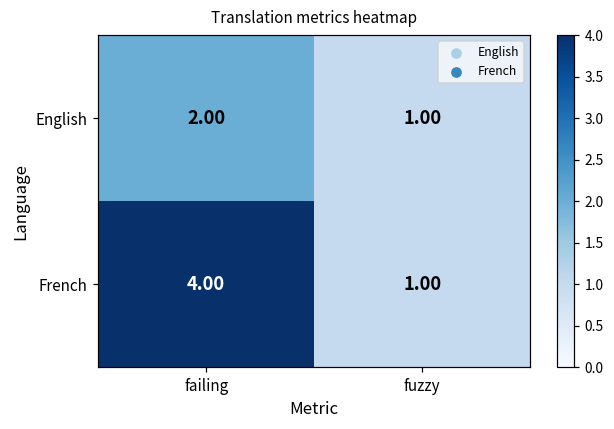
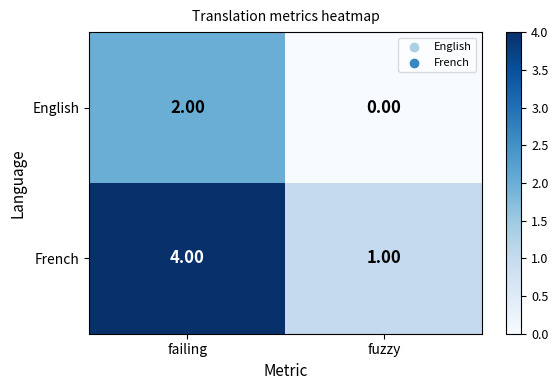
English, fuzzy: 1.00 -> 0.00
